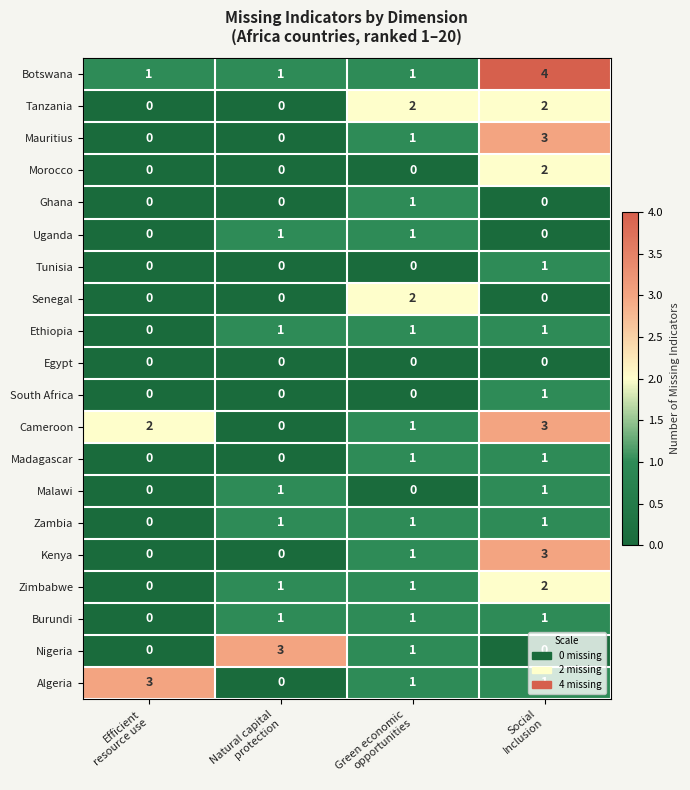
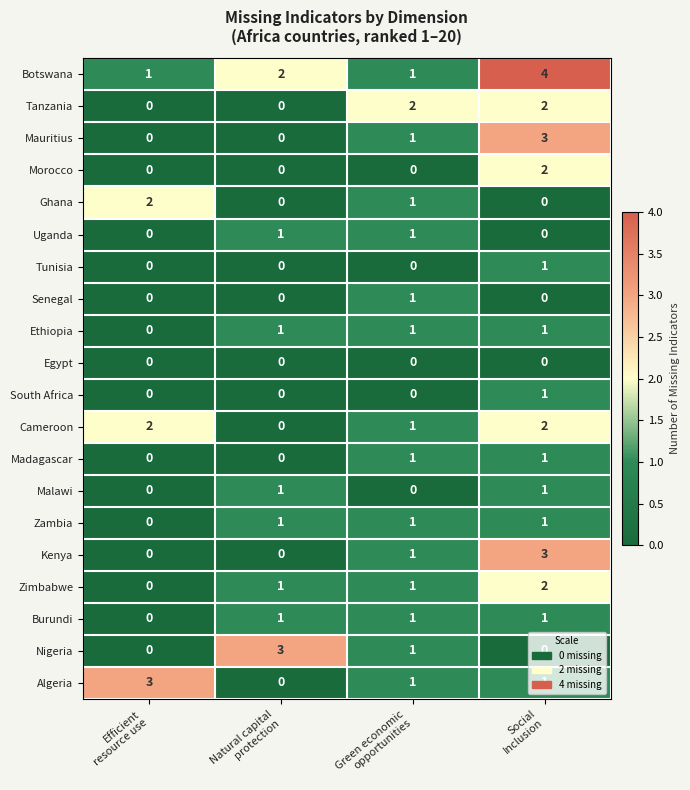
Botswana, Natural capital protection: 1 -> 2
Ghana, Efficient resource use: 0 -> 2
Senegal, Green economic opportunities: 2 -> 1
Cameroon, Social Inclusion: 3 -> 2
